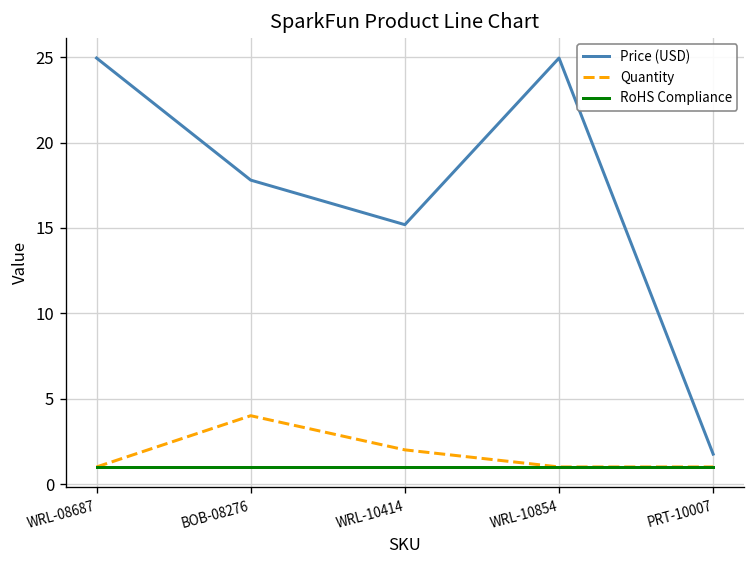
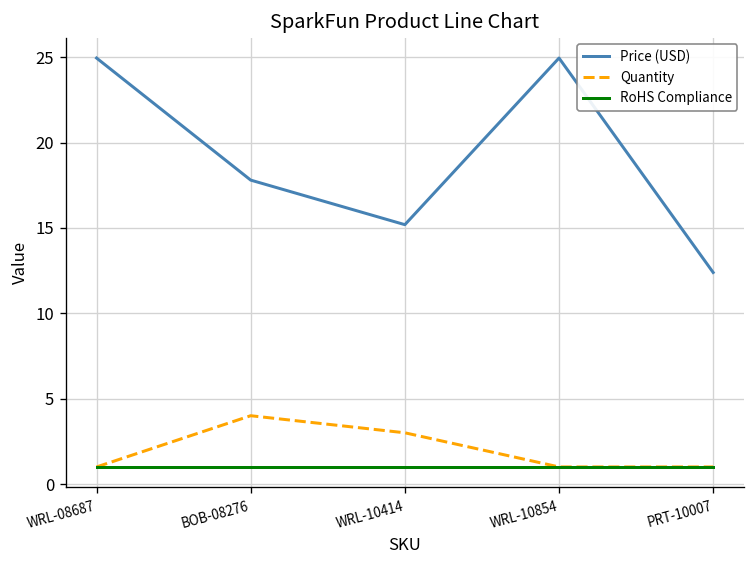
Quantity, WRL-10414: 2 -> 3
Price (USD), PRT-10007: 1.8 -> 12.4
